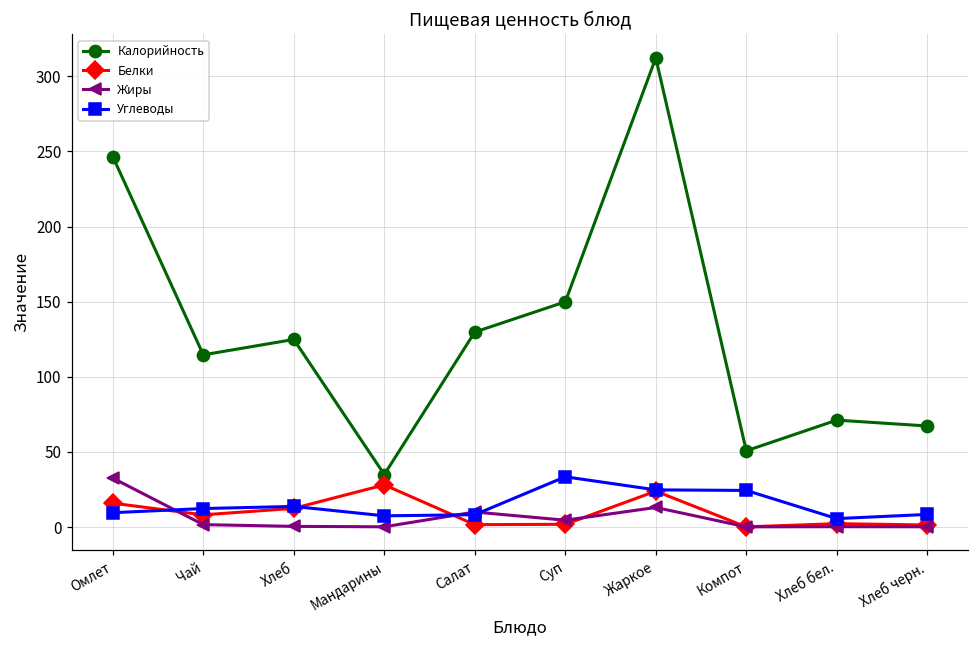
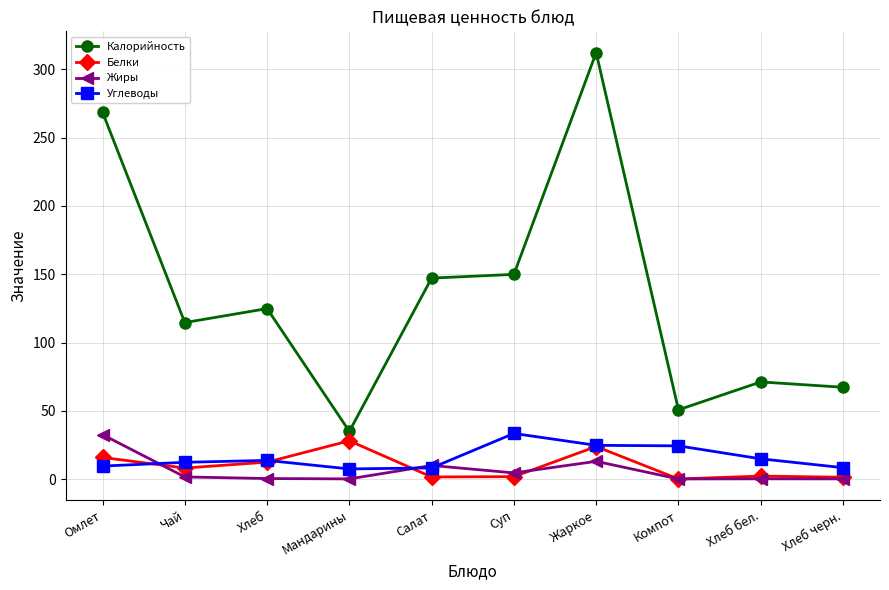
Калорийность, Омлет: 247 -> 269
Калорийность, Салат: 130 -> 147
Углеводы, Хлеб бел.: 6 -> 15
